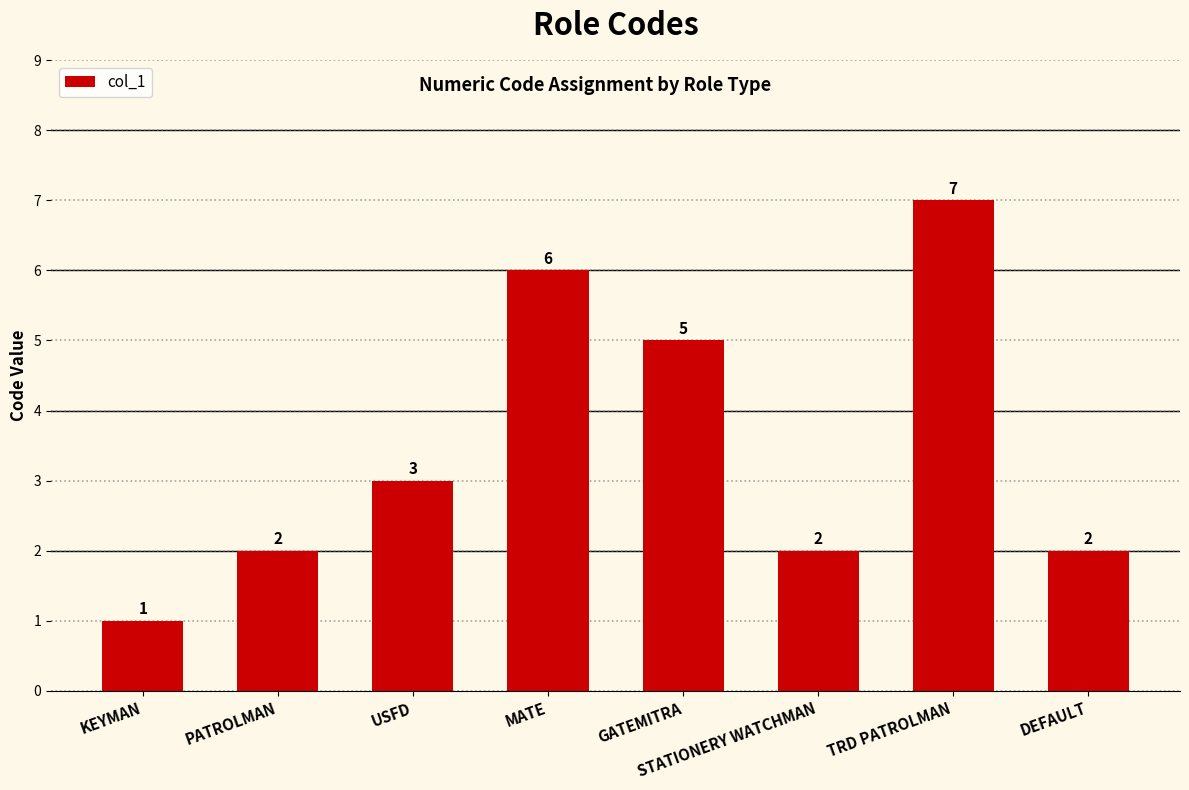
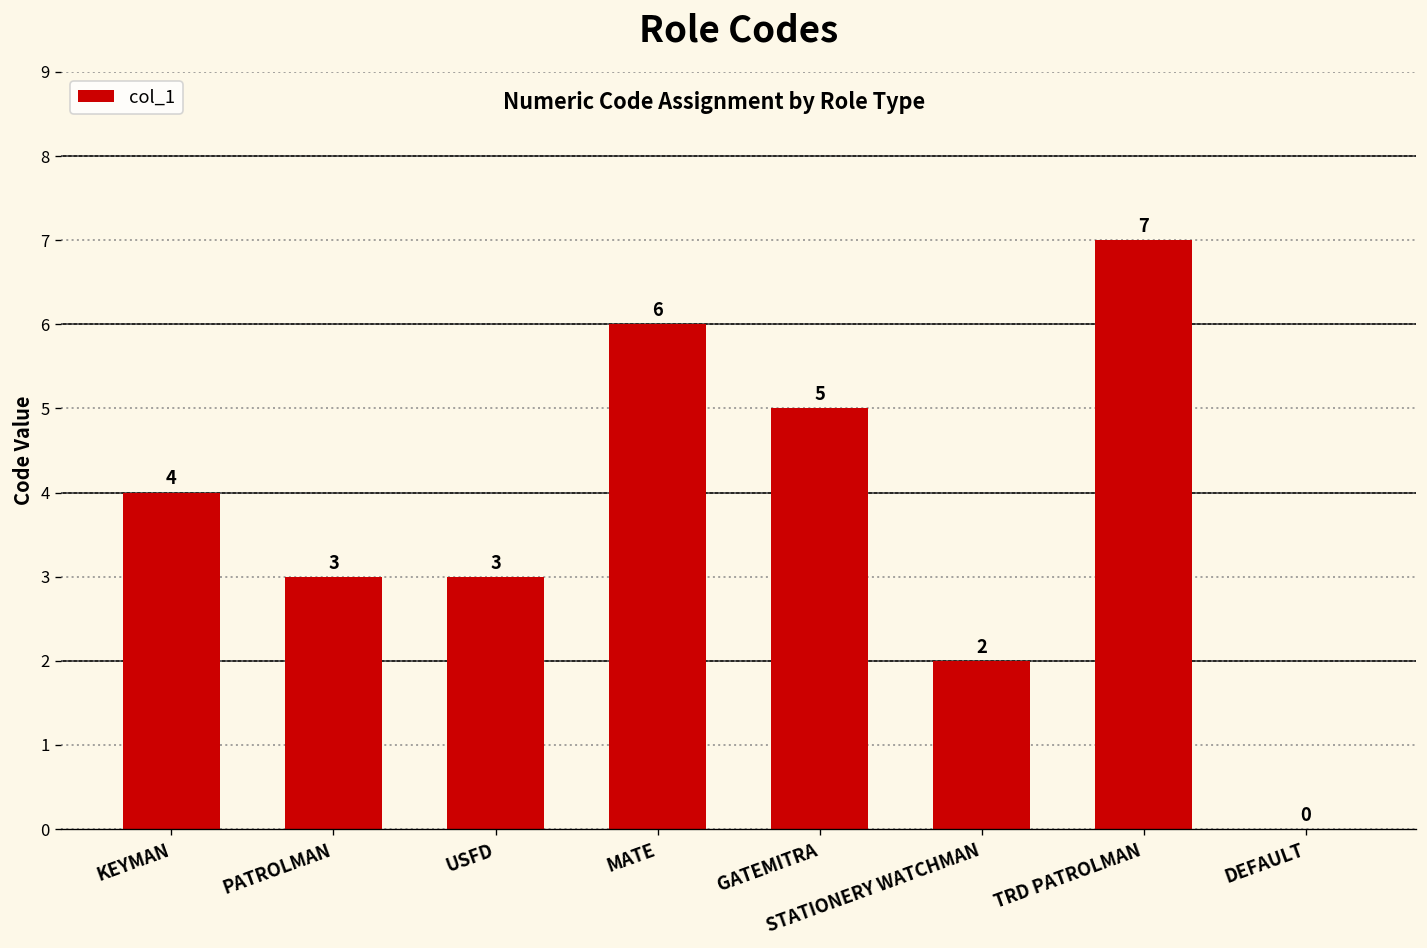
KEYMAN: 1 -> 4
PATROLMAN: 2 -> 3
DEFAULT: 2 -> 0
